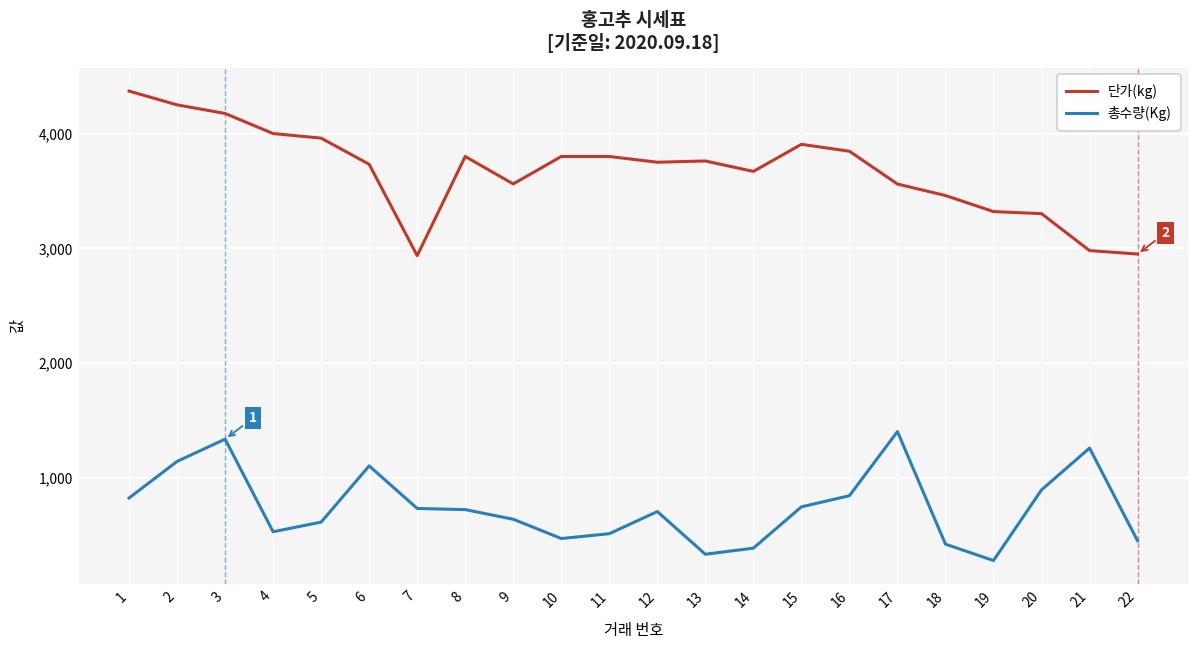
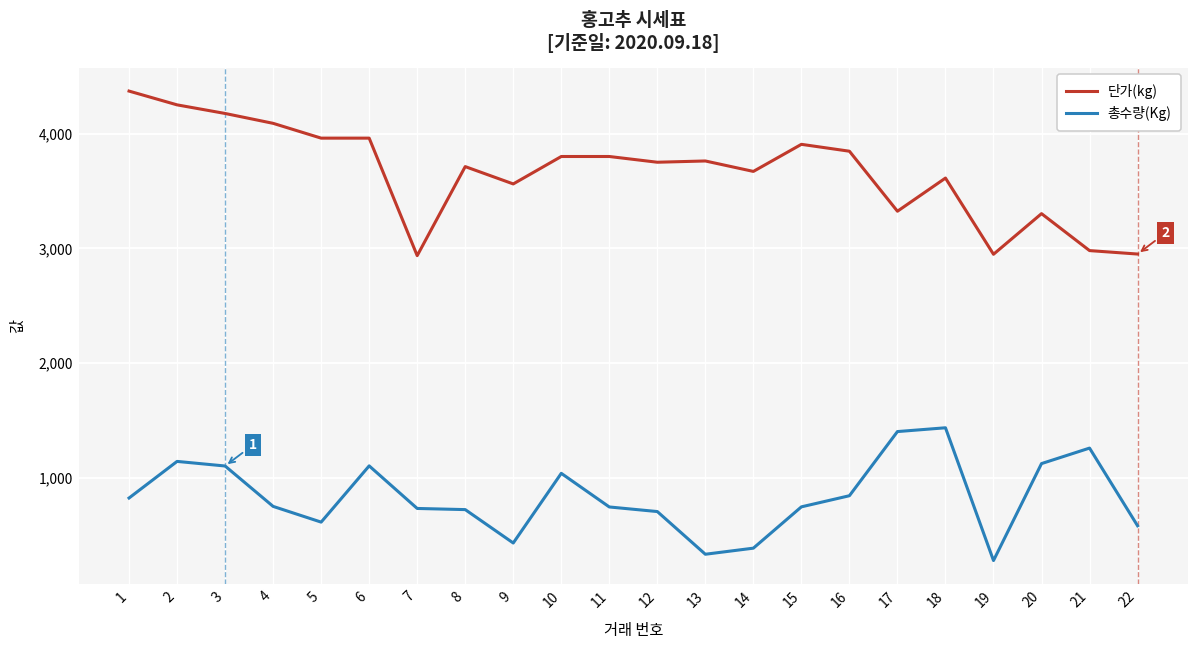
총수량(Kg), 3: 1,340 -> 1,100
단가(kg), 4: 4,000 -> 4,090
총수량(Kg), 4: 530 -> 750
단가(kg), 6: 3,730 -> 3,960
단가(kg), 8: 3,800 -> 3,710
총수량(Kg), 9: 640 -> 430
총수량(Kg), 10: 470 -> 1,040
총수량(Kg), 11: 510 -> 750
단가(kg), 17: 3,560 -> 3,320
단가(kg), 18: 3,460 -> 3,610
총수량(Kg), 18: 420 -> 1,440
단가(kg), 19: 3,320 -> 2,950
총수량(Kg), 20: 900 -> 1,120
총수량(Kg), 22: 450 -> 580
